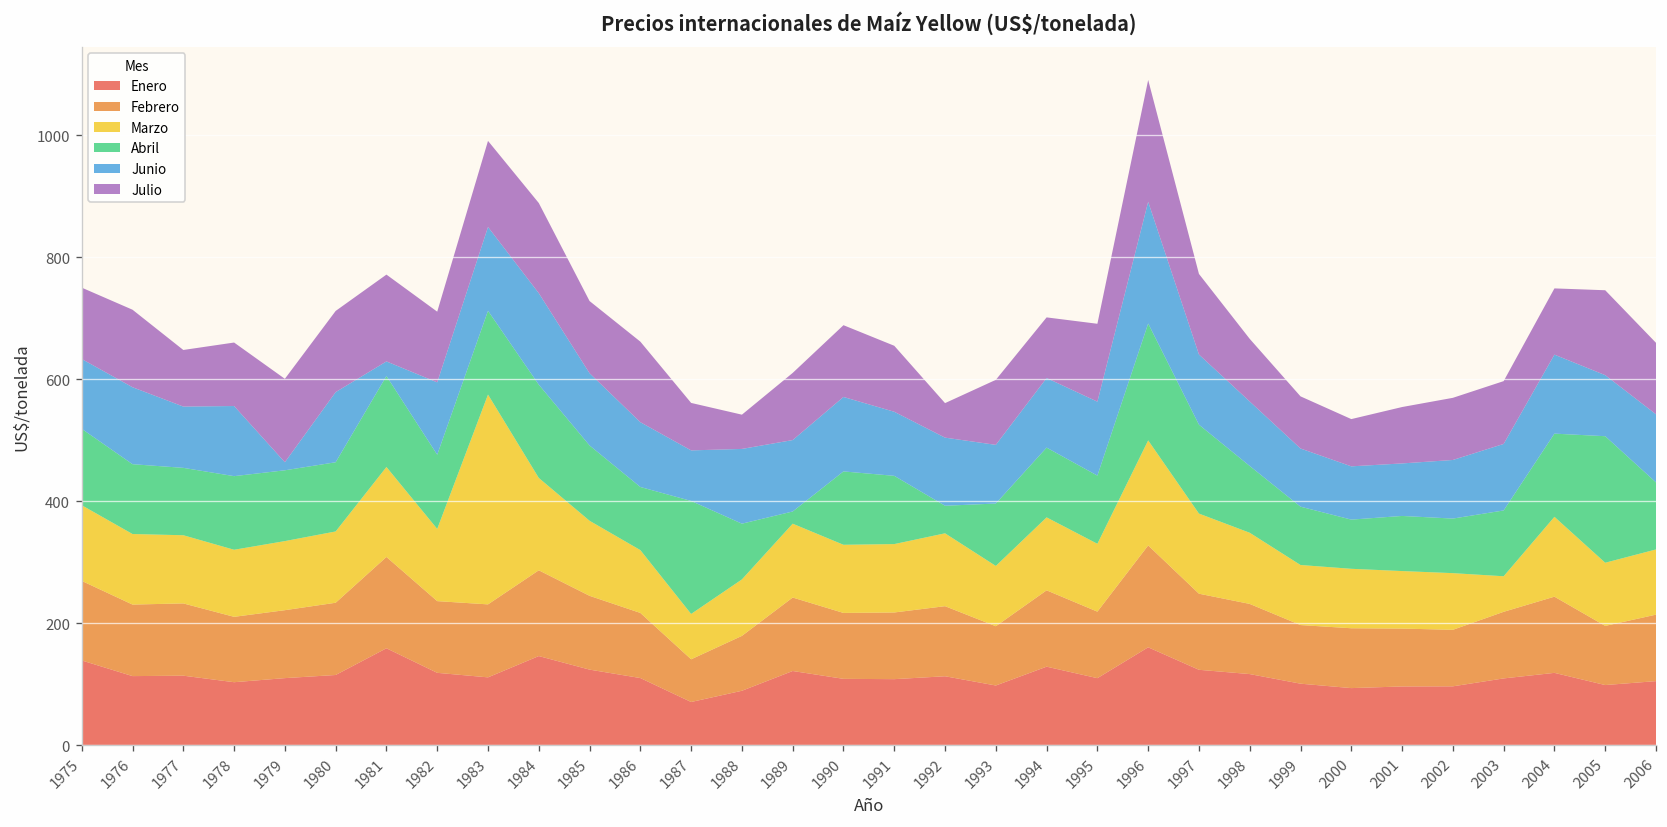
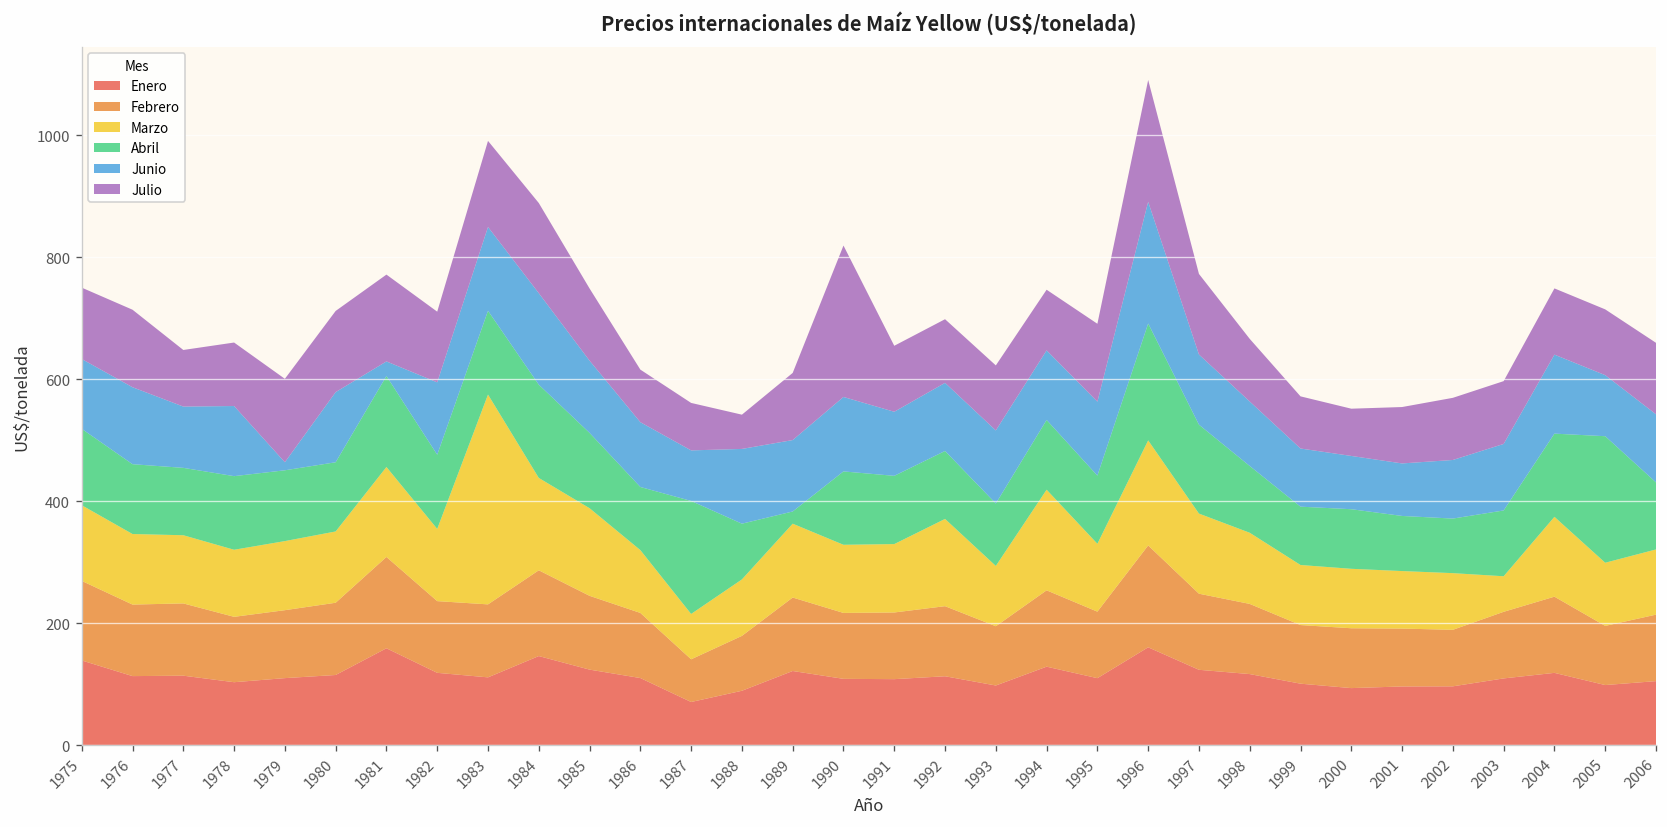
Marzo, 1985: 120 -> 140
Julio, 1986: 130 -> 90
Julio, 1990: 120 -> 250
Marzo, 1992: 120 -> 140
Abril, 1992: 50 -> 110
Julio, 1992: 60 -> 100
Junio, 1993: 100 -> 120
Marzo, 1994: 120 -> 170
Abril, 2000: 80 -> 100
Julio, 2005: 140 -> 110
